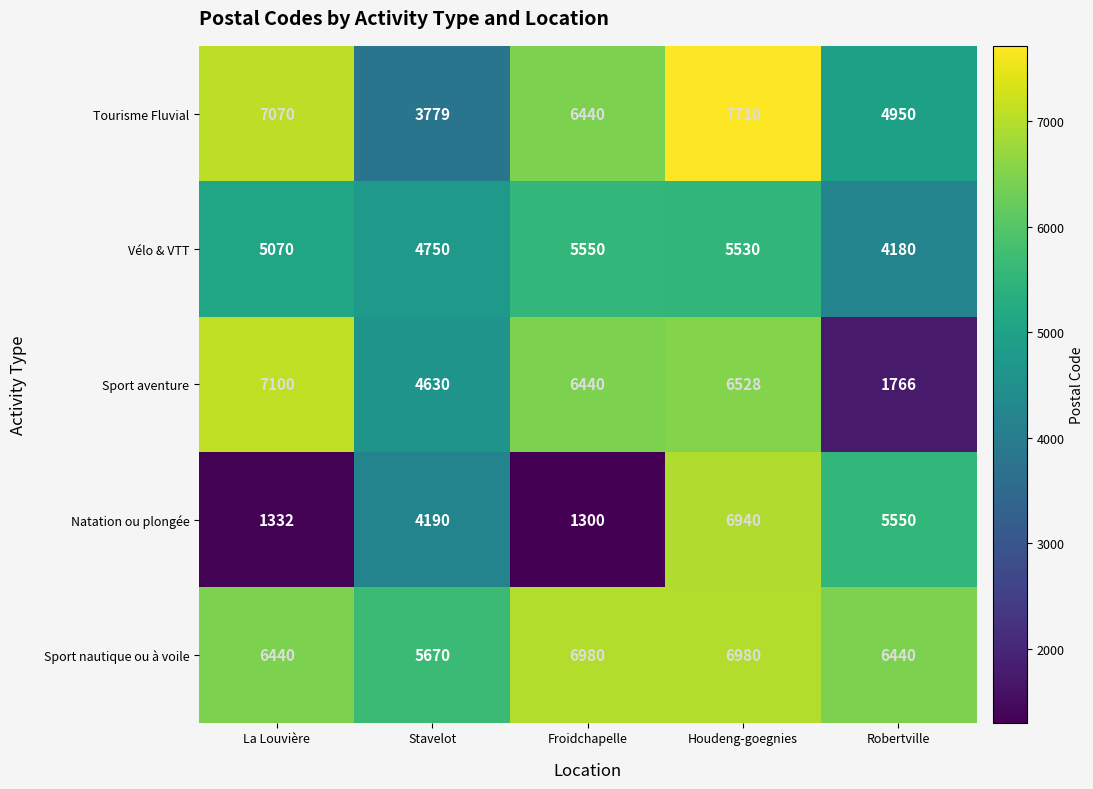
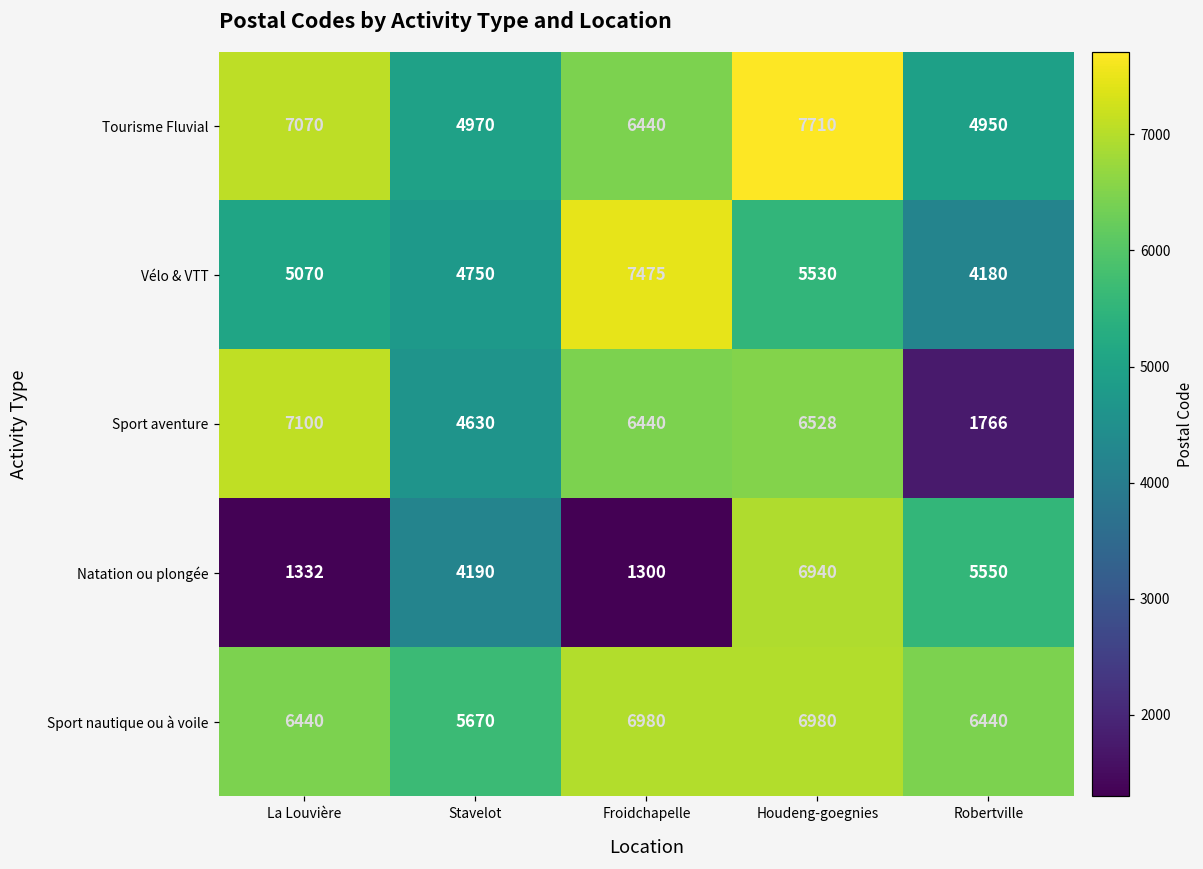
Tourisme Fluvial, Stavelot: 3779 -> 4970
Vélo & VTT, Froidchapelle: 5550 -> 7475
